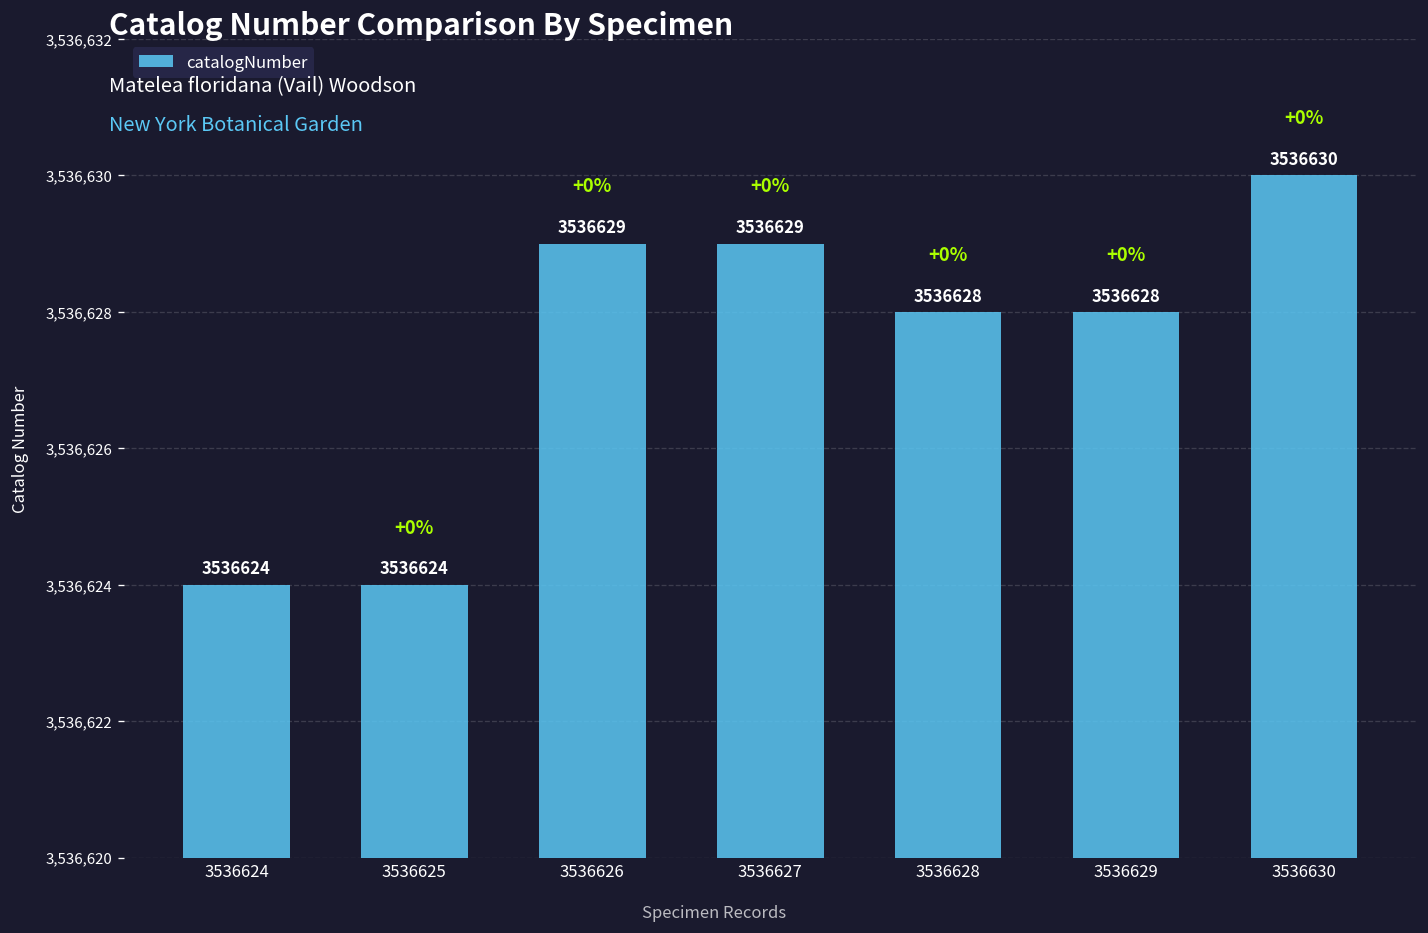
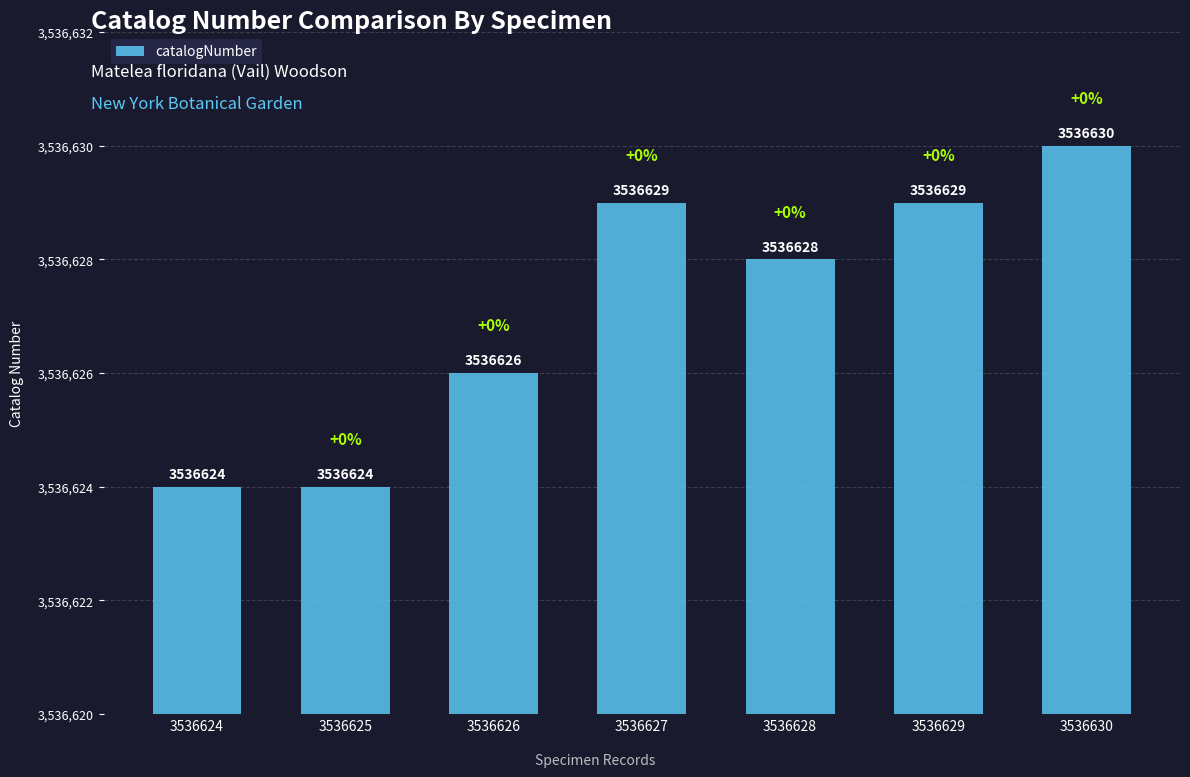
3536626: 3536629 -> 3536626
3536629: 3536628 -> 3536629
